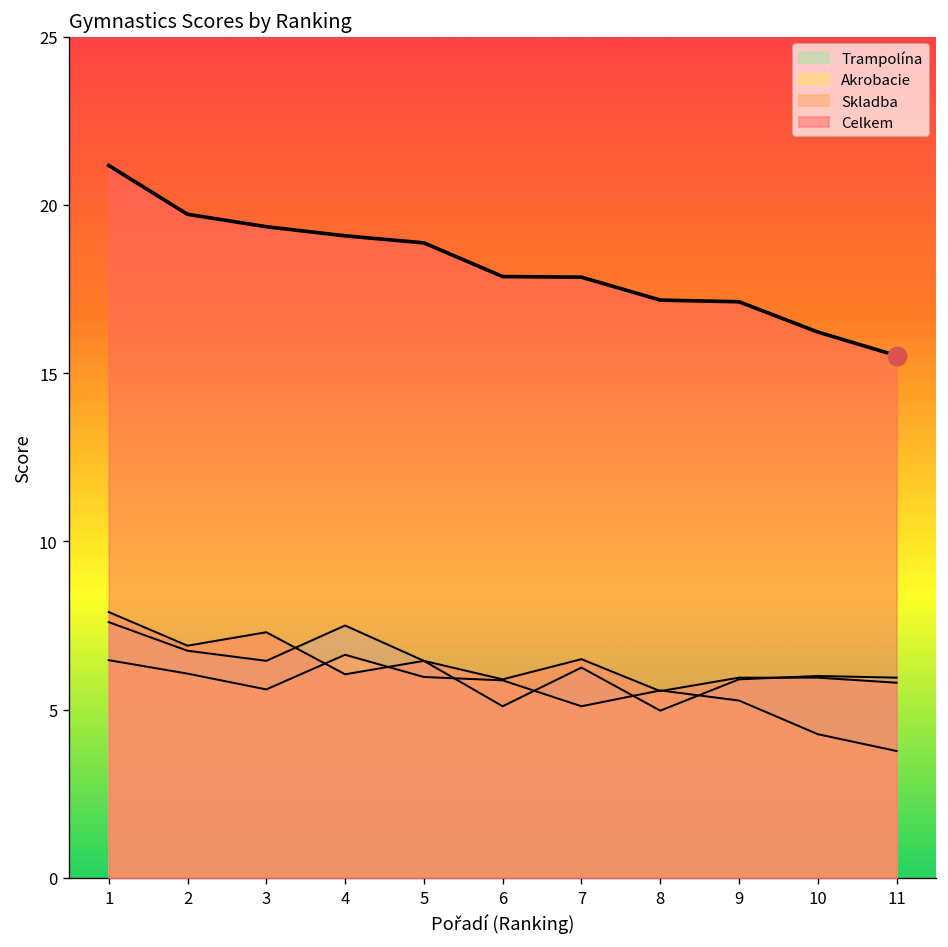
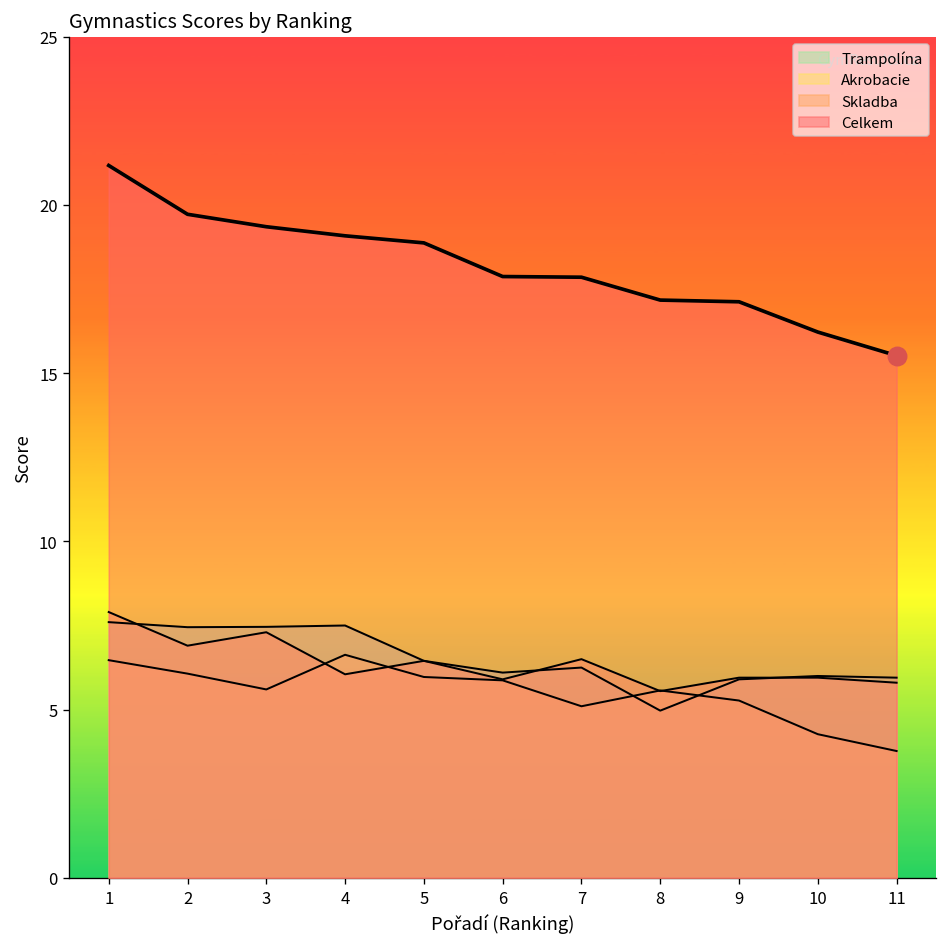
Trampolína, 2: 6.8 -> 7.5
Trampolína, 3: 6.5 -> 7.5
Trampolína, 6: 5.1 -> 6.1
